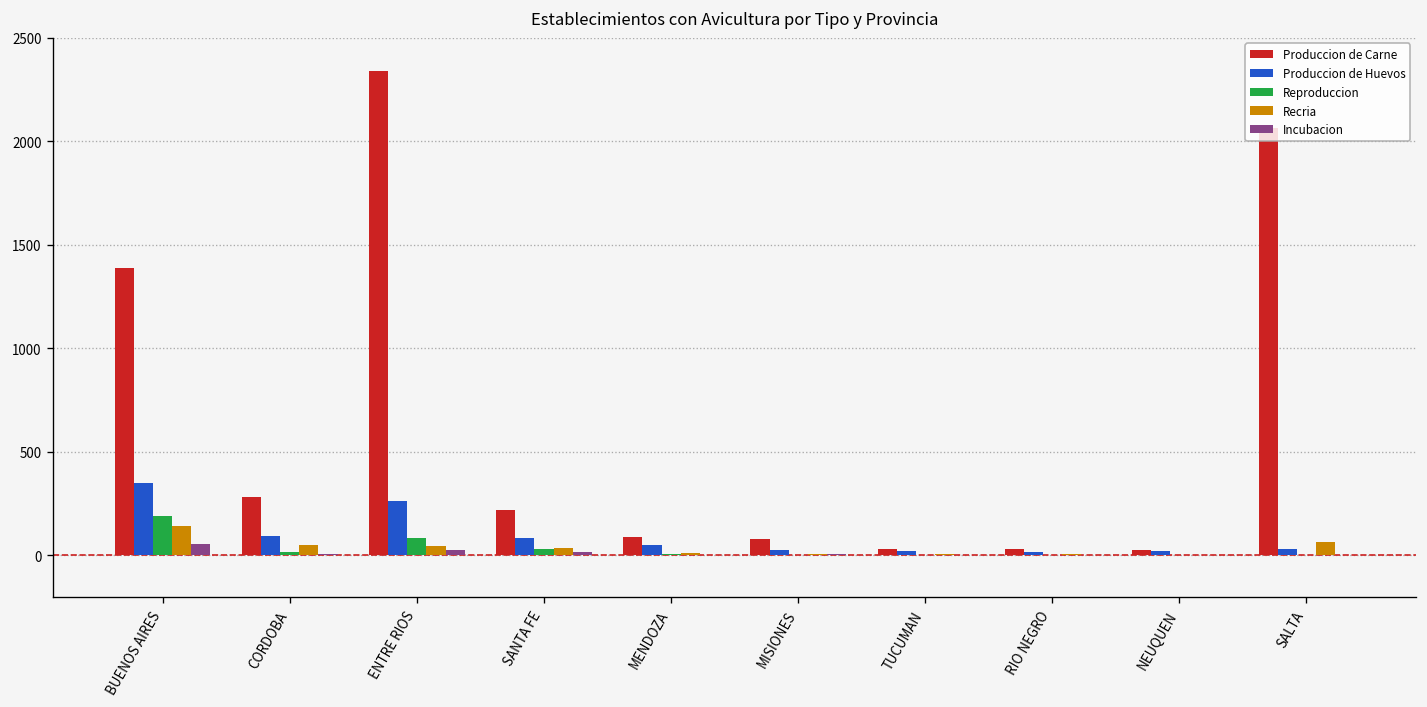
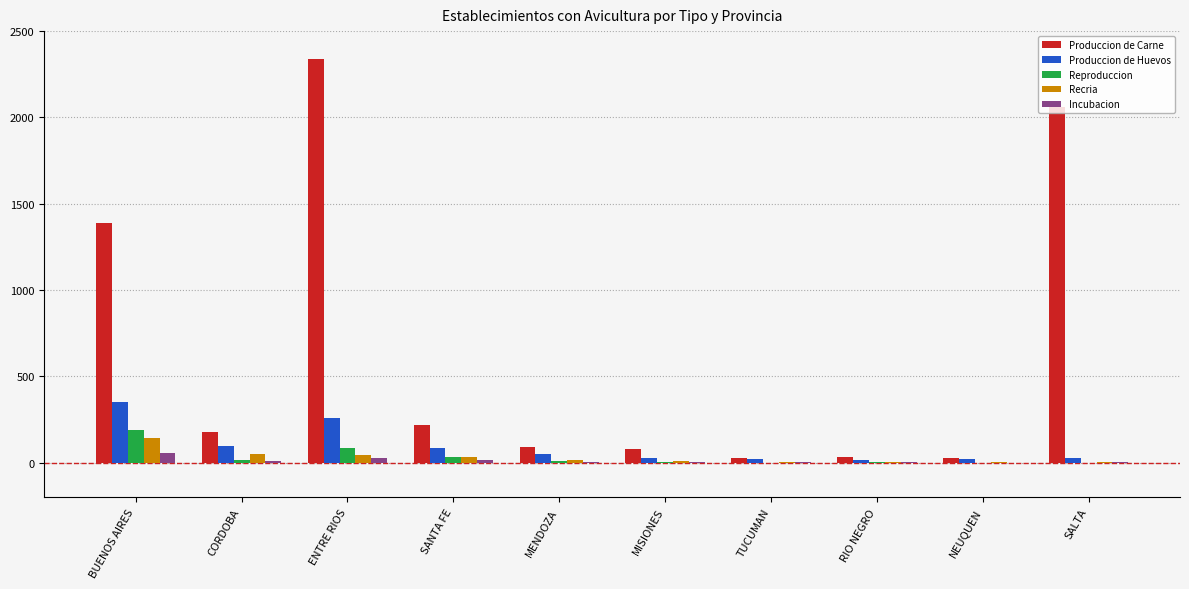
Produccion de Carne, CORDOBA: 280 -> 180
Recria, SALTA: 60 -> 10
